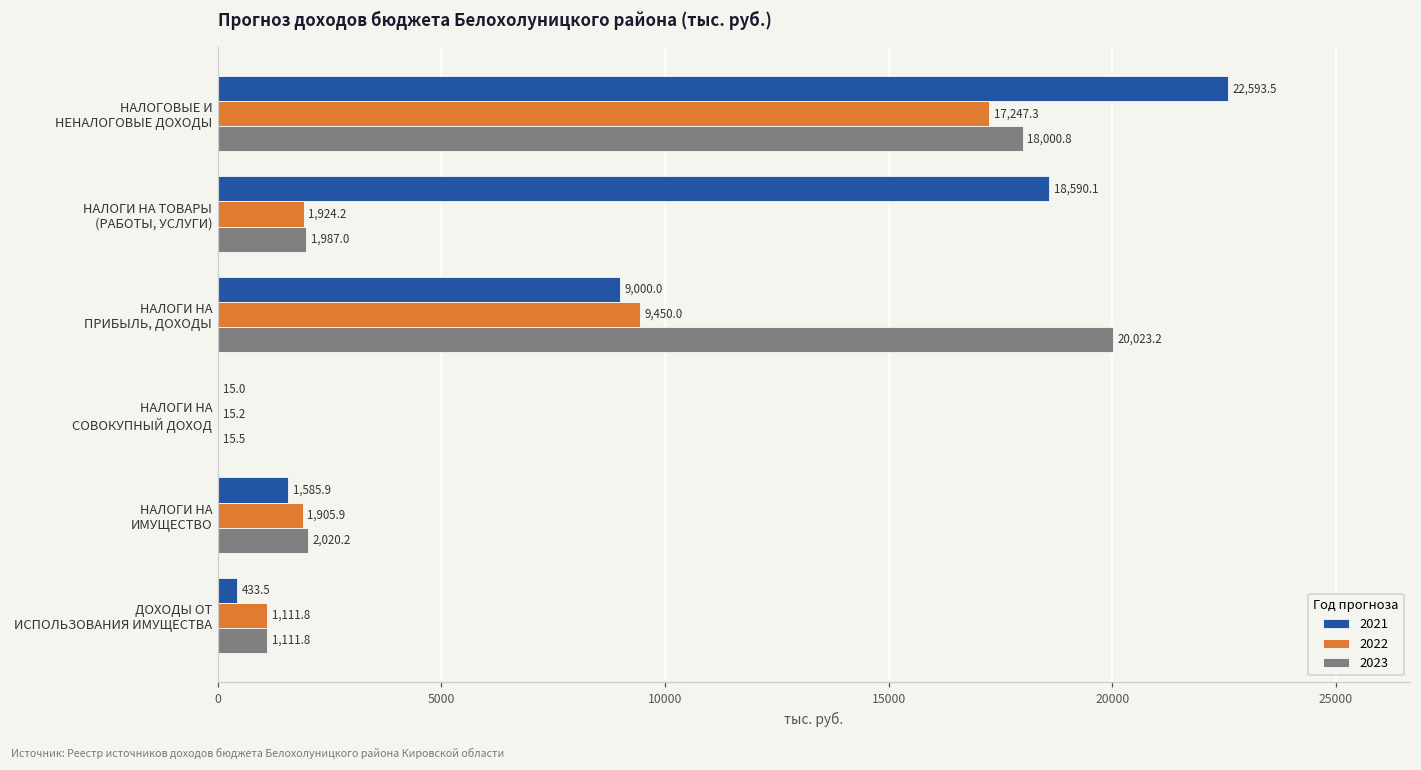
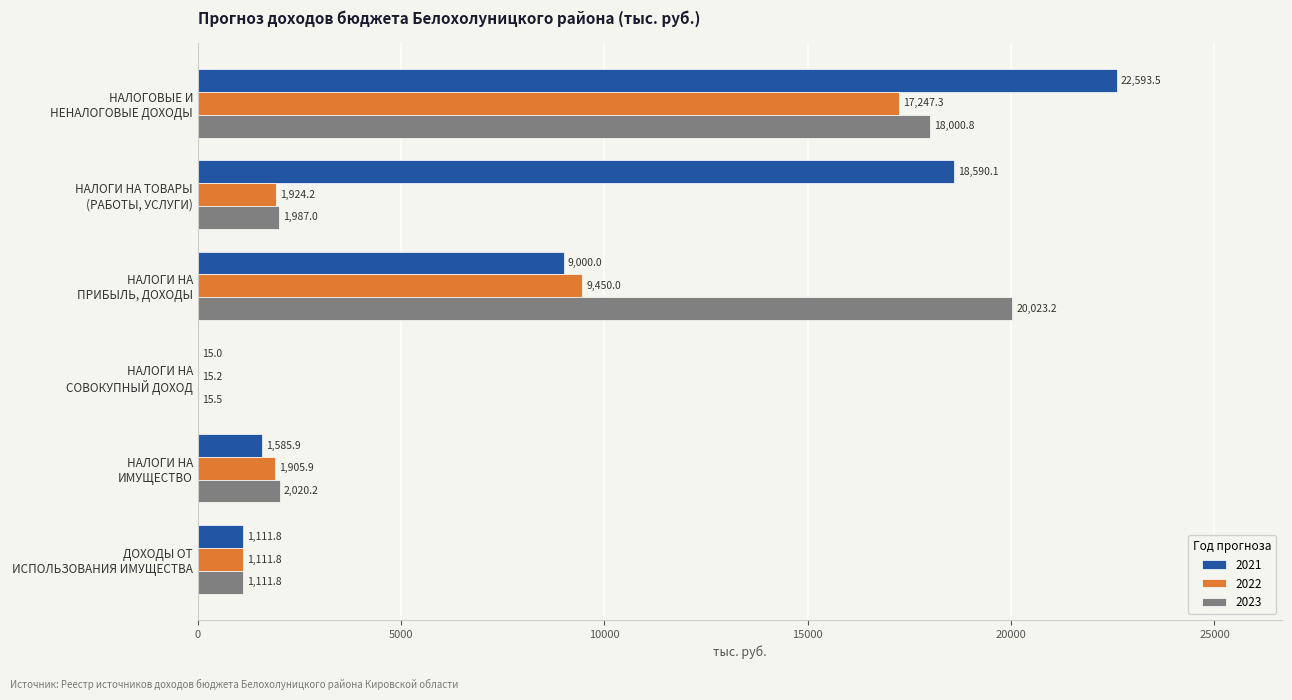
2021, ДОХОДЫ ОТ ИСПОЛЬЗОВАНИЯ ИМУЩЕСТВА: 433.5 -> 1,111.8
